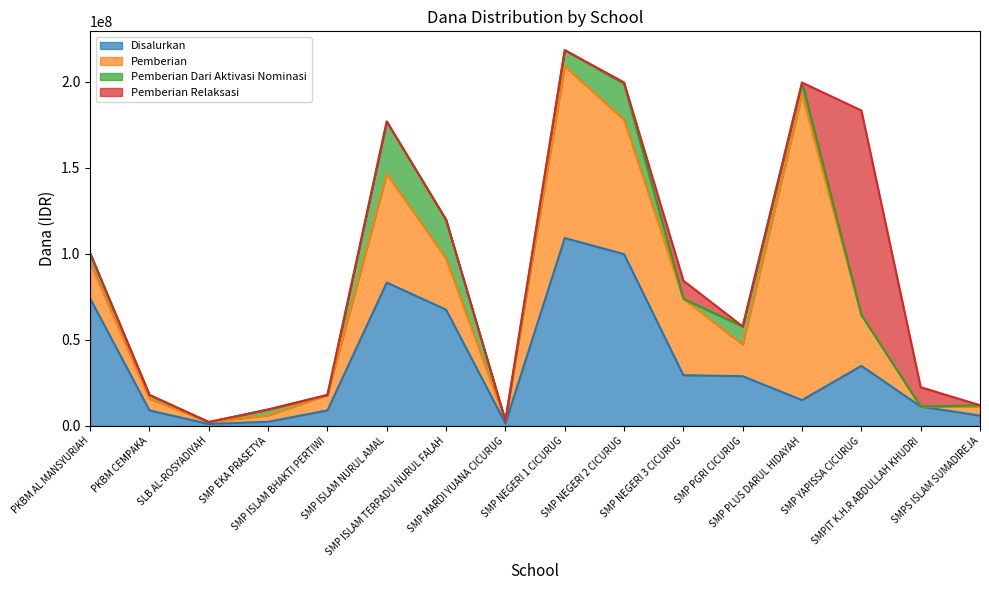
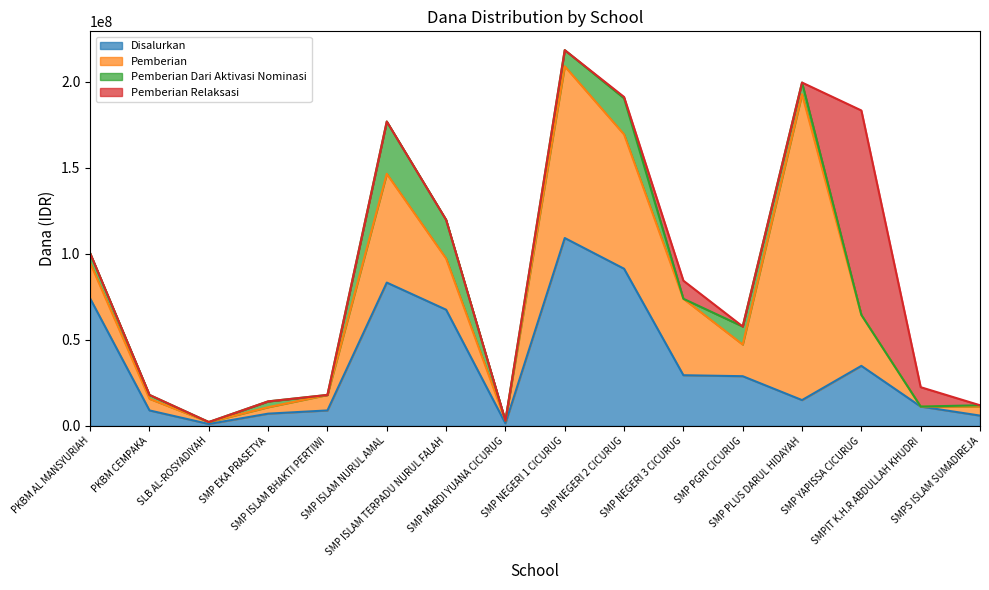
Disalurkan, SMP EKA PRASETYA: 2000000 -> 7000000
Disalurkan, SMP NEGERI 2 CICURUG: 100000000 -> 91000000
